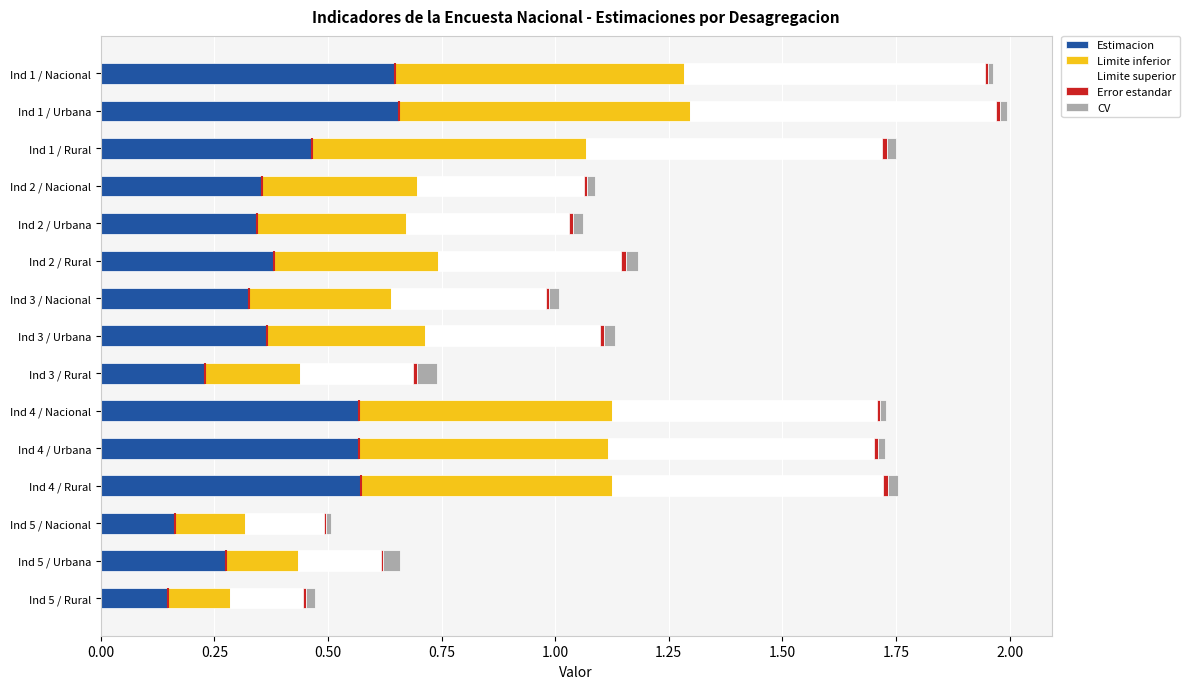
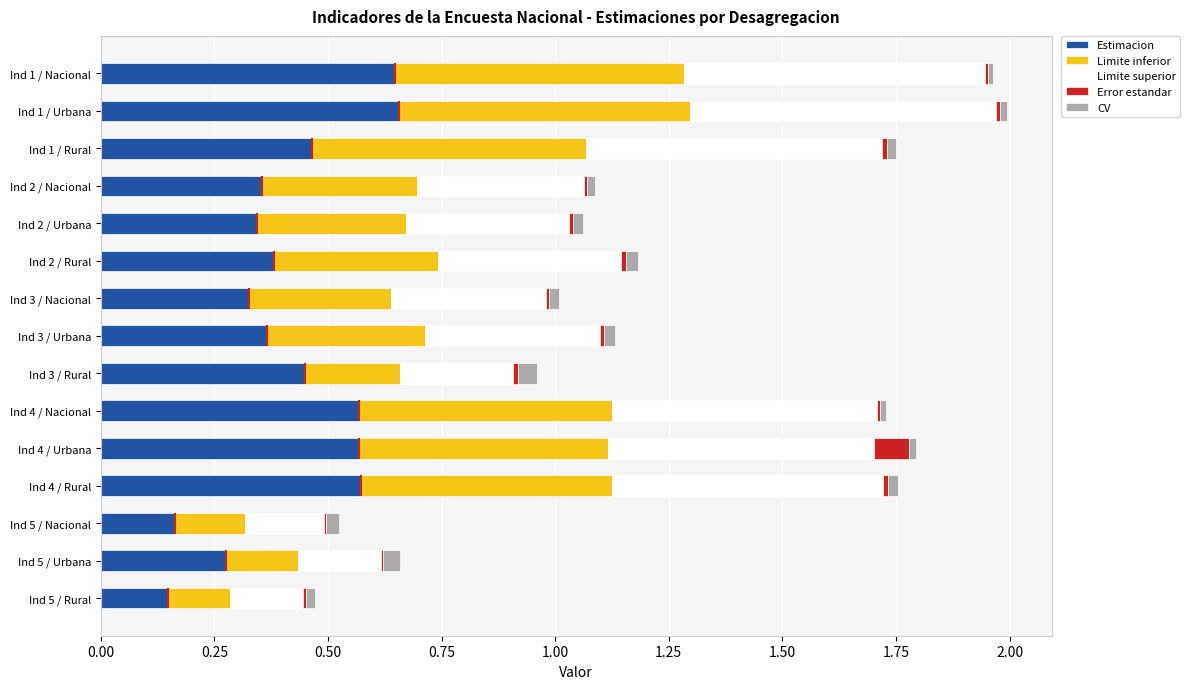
Estimacion, Ind 3 / Rural: 0.23 -> 0.45
Error estandar, Ind 4 / Urbana: 0.01 -> 0.08
CV, Ind 5 / Nacional: 0.01 -> 0.03
